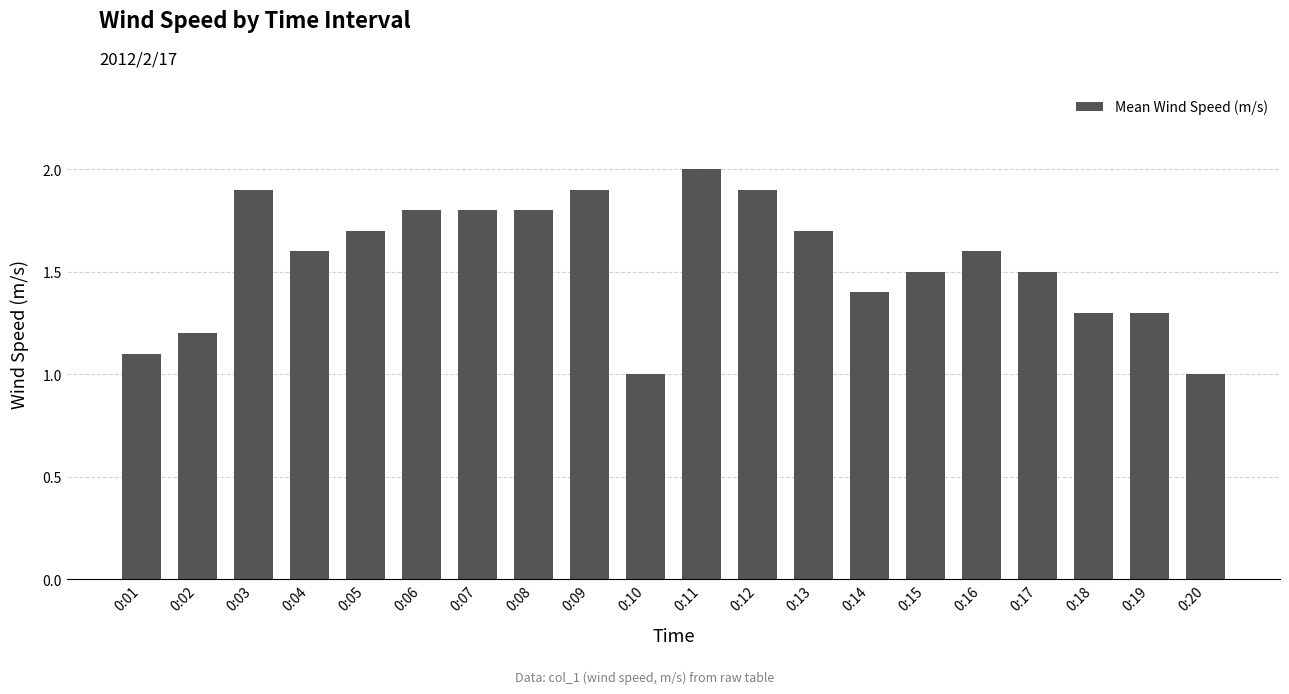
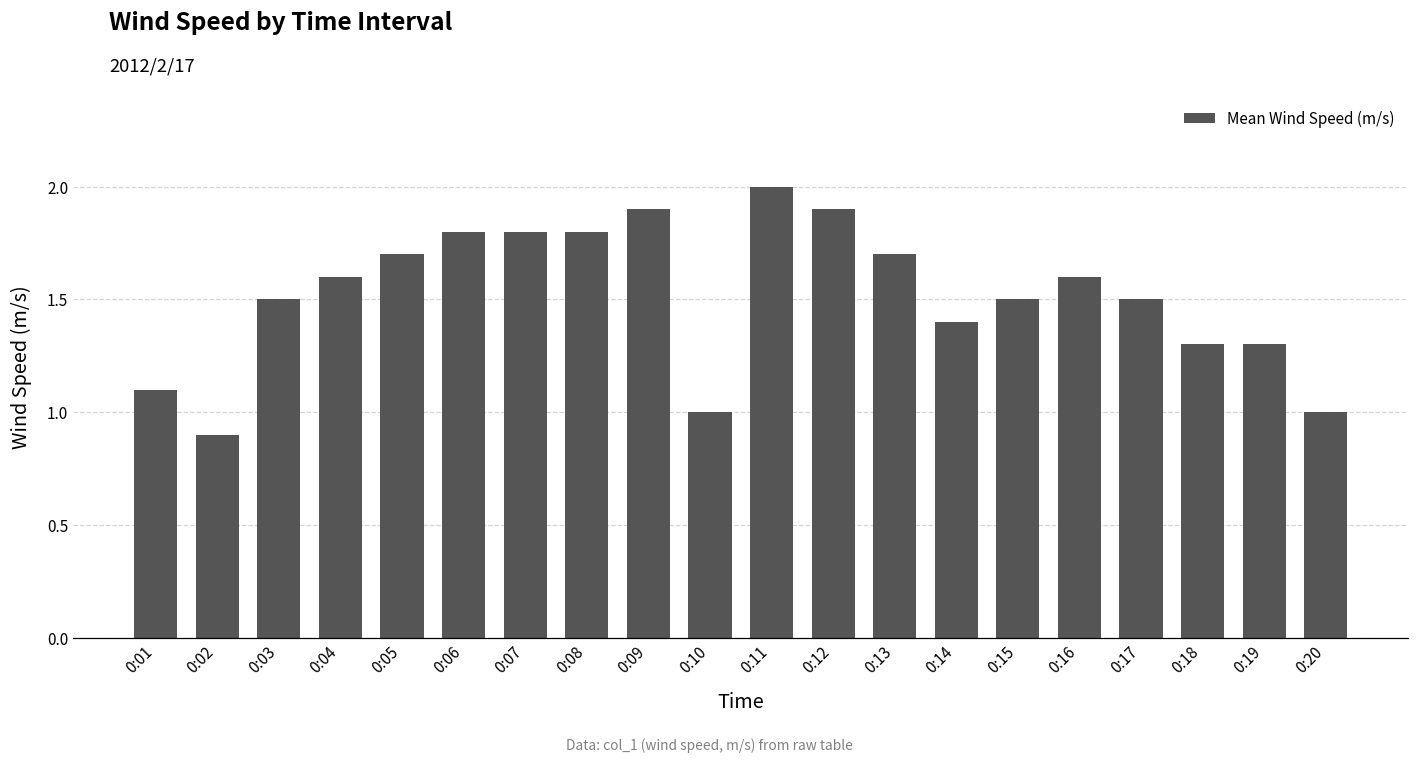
0:02: 1.2 -> 0.9
0:03: 1.9 -> 1.5
